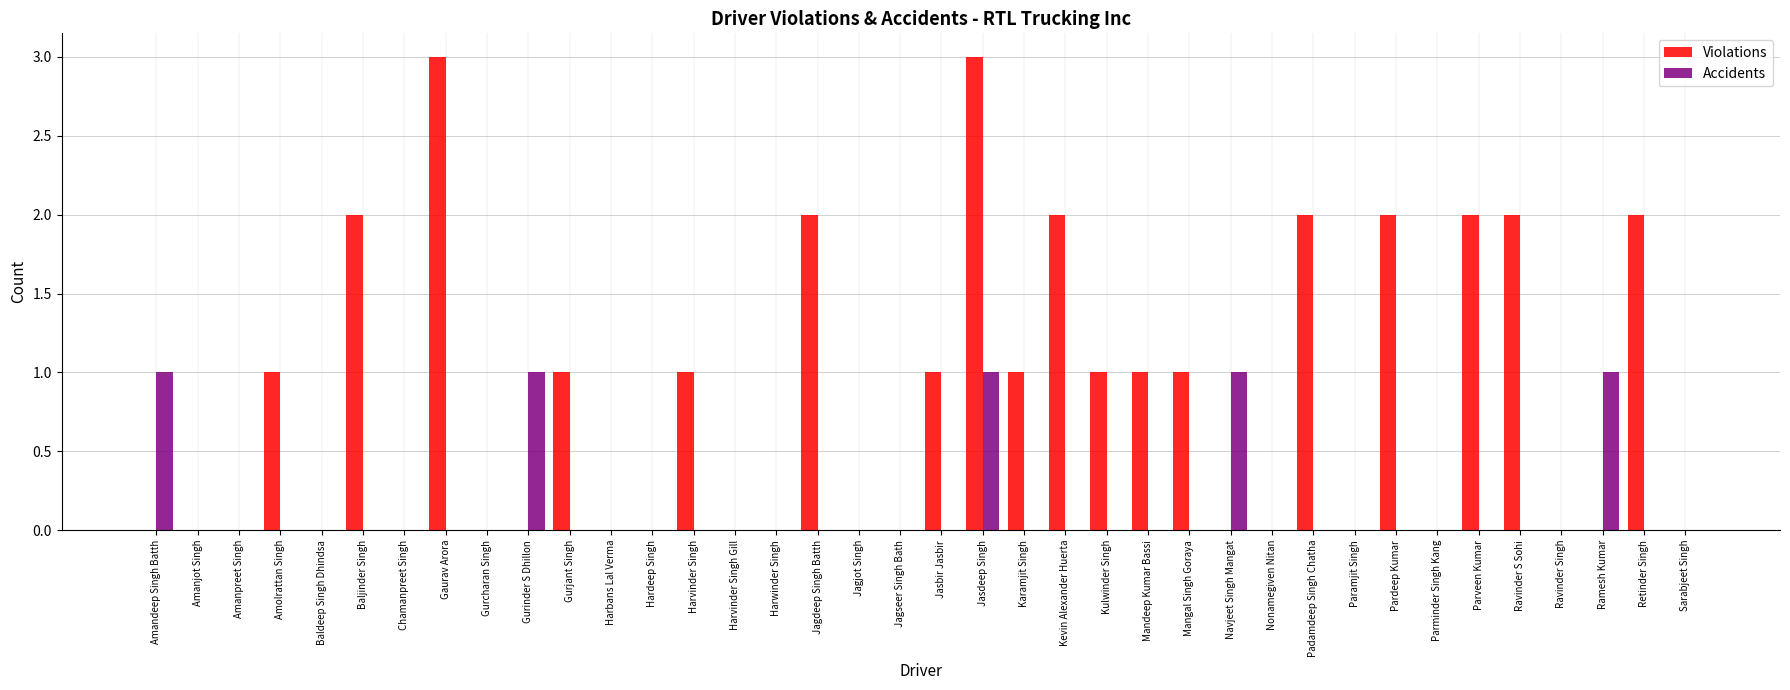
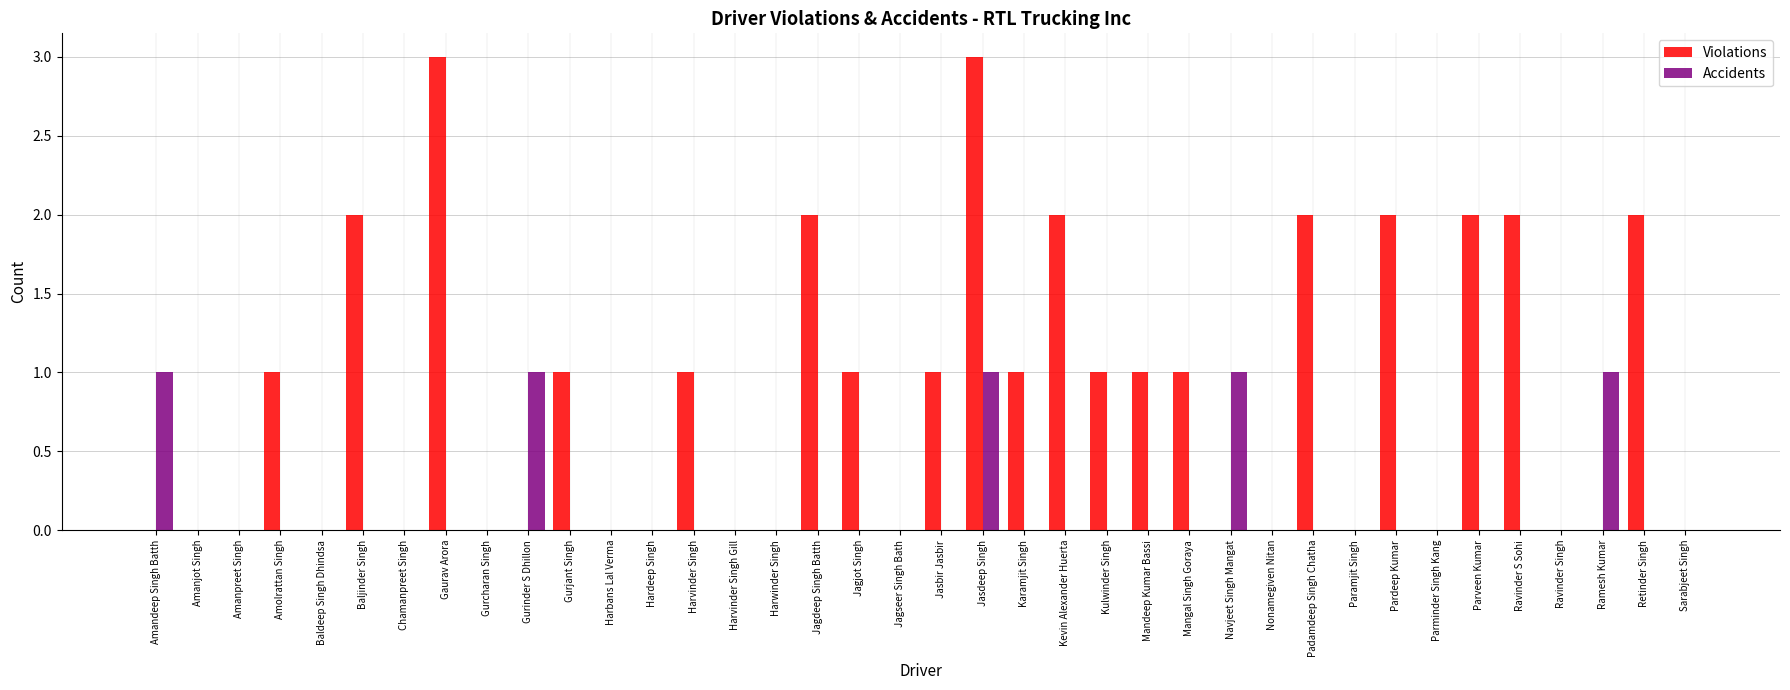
Violations, Jagjot Singh: 0 -> 1
